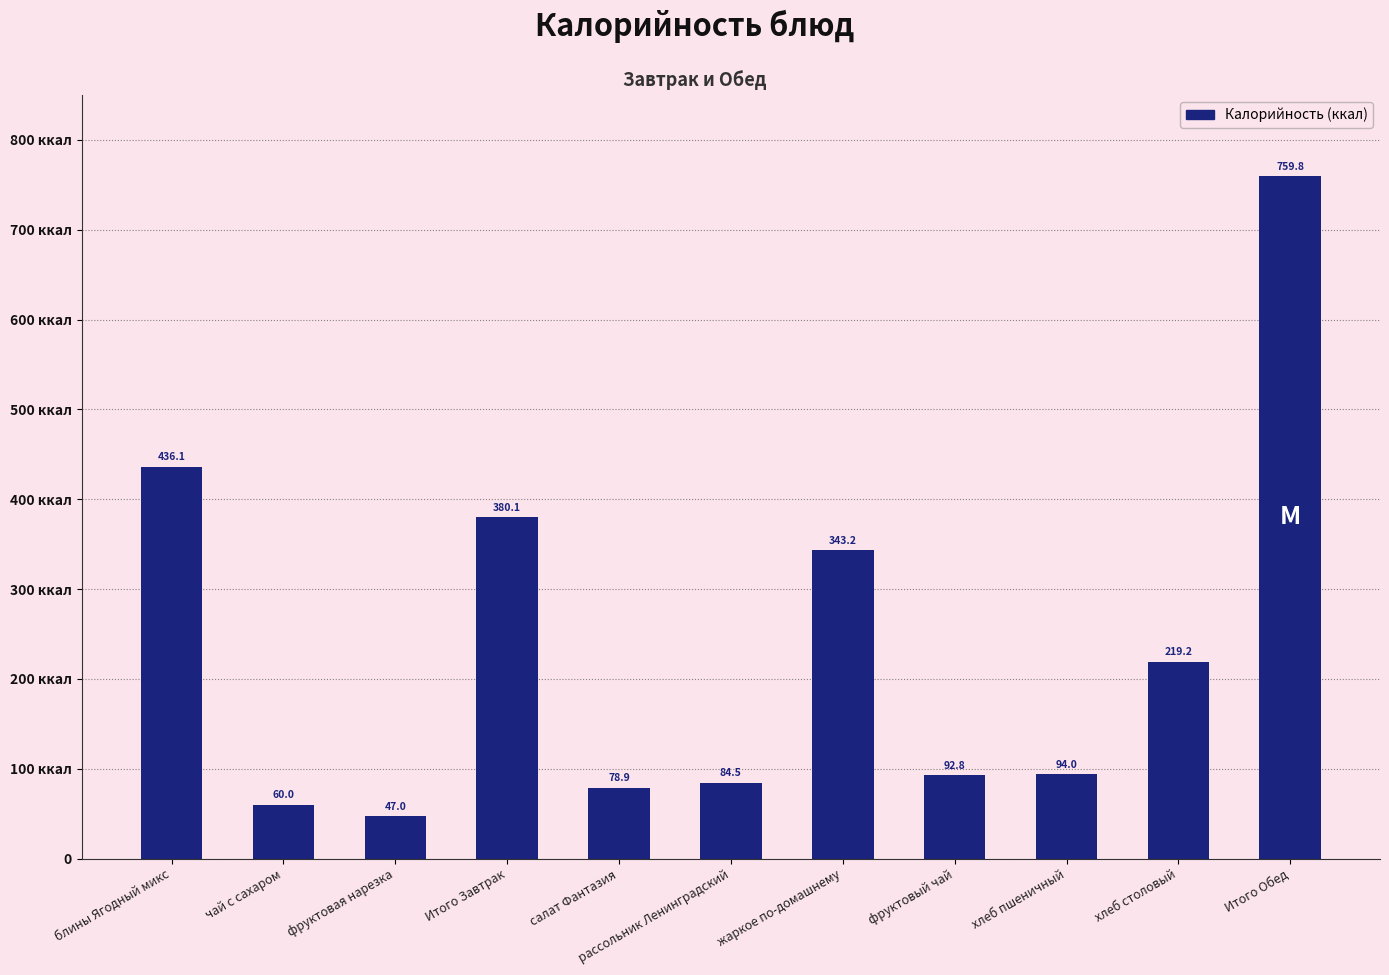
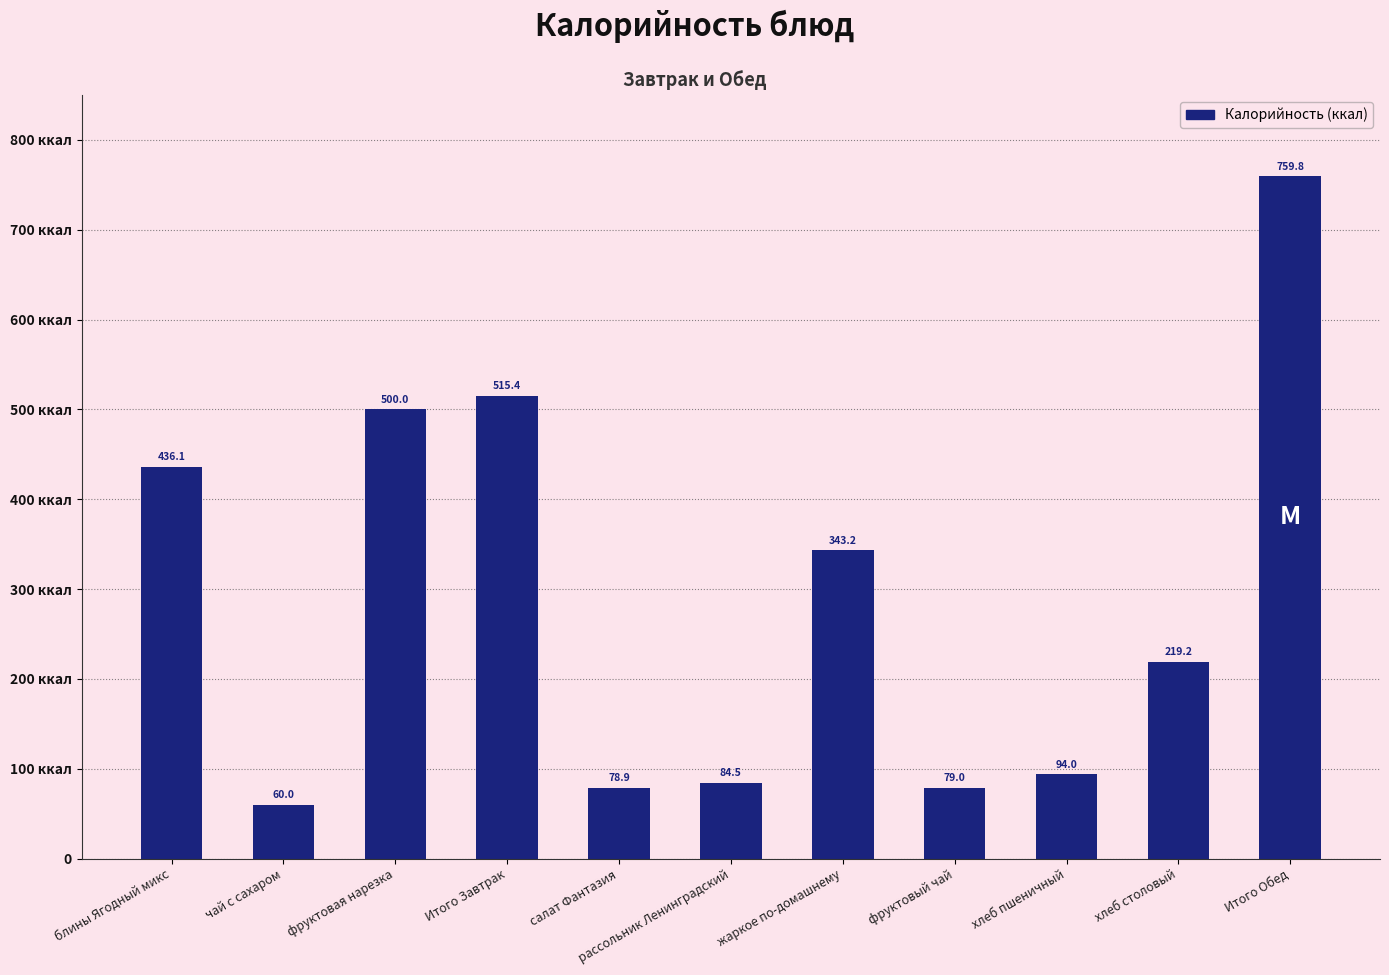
фруктовая нарезка: 47.0 -> 500.0
Итого Завтрак: 380.1 -> 515.4
фруктовый чай: 92.8 -> 79.0
